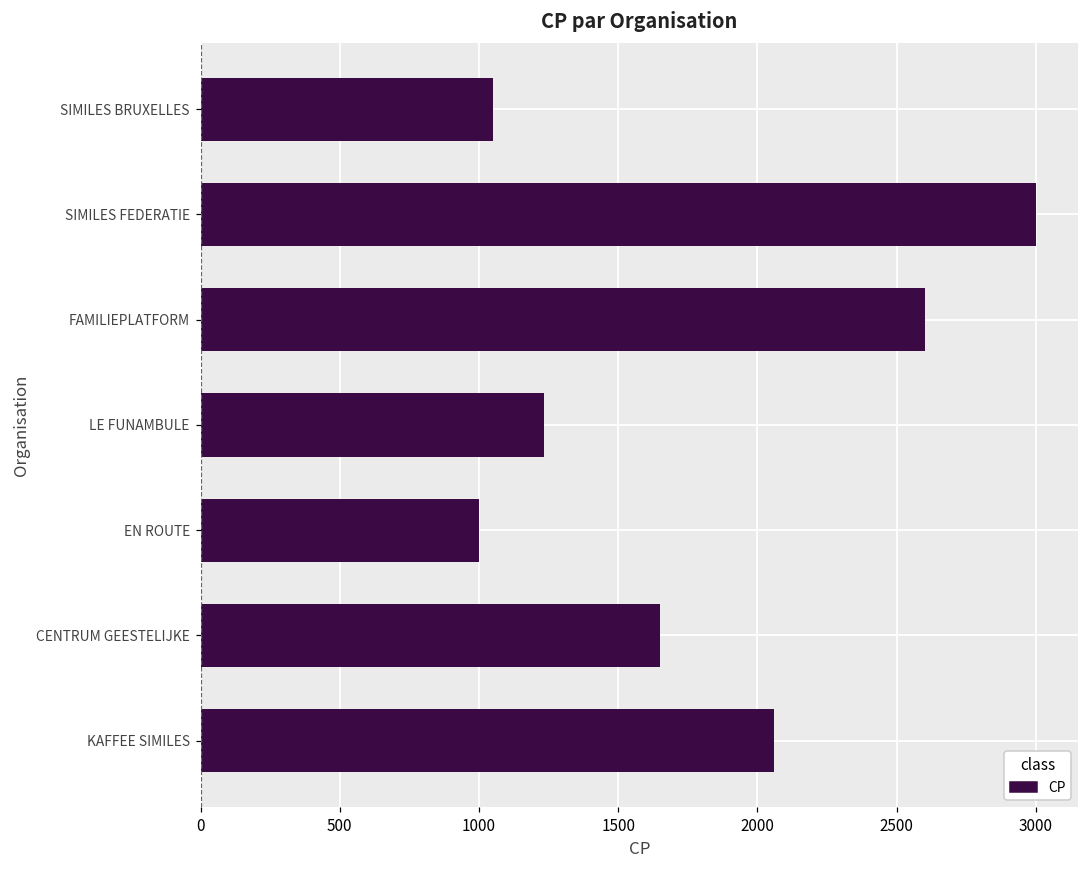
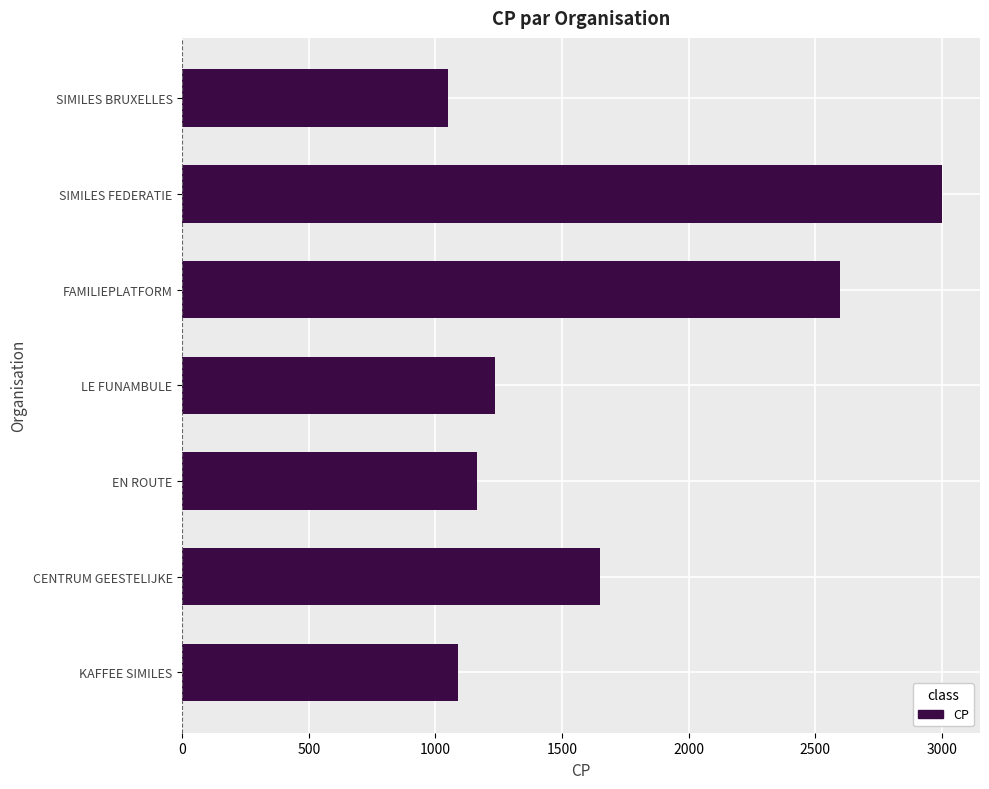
EN ROUTE: 1000 -> 1160
KAFFEE SIMILES: 2060 -> 1090
